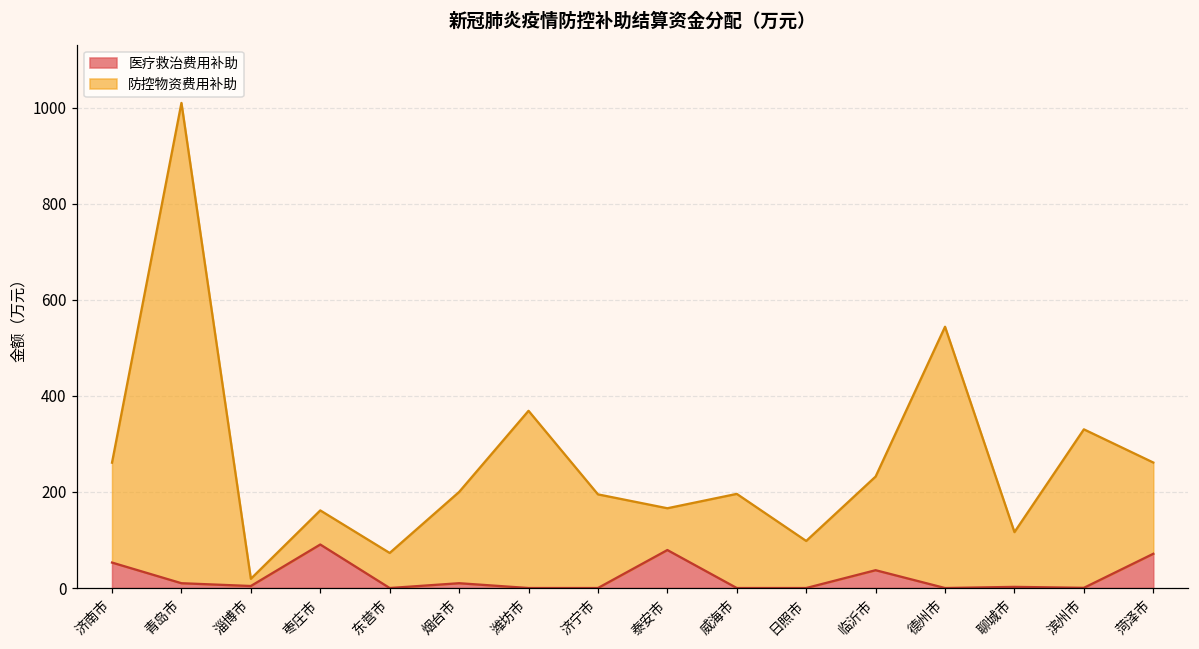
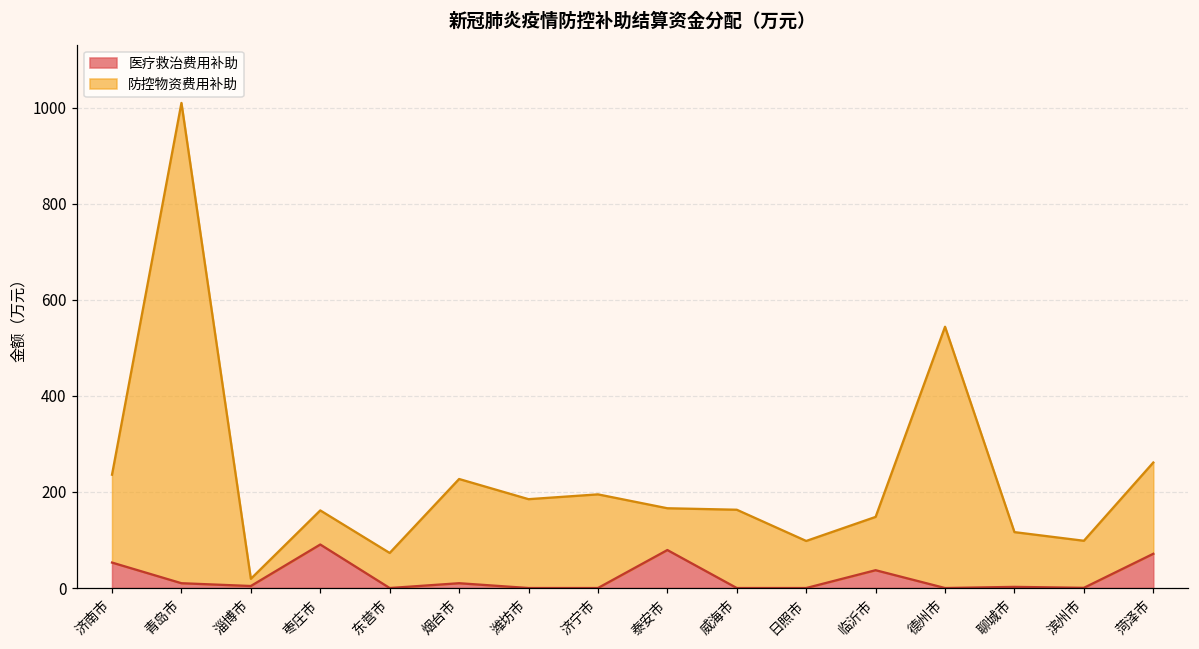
防控物资费用补助, 济南市: 210 -> 180
防控物资费用补助, 烟台市: 190 -> 220
防控物资费用补助, 潍坊市: 370 -> 190
防控物资费用补助, 威海市: 200 -> 160
防控物资费用补助, 临沂市: 200 -> 110
防控物资费用补助, 滨州市: 330 -> 100
